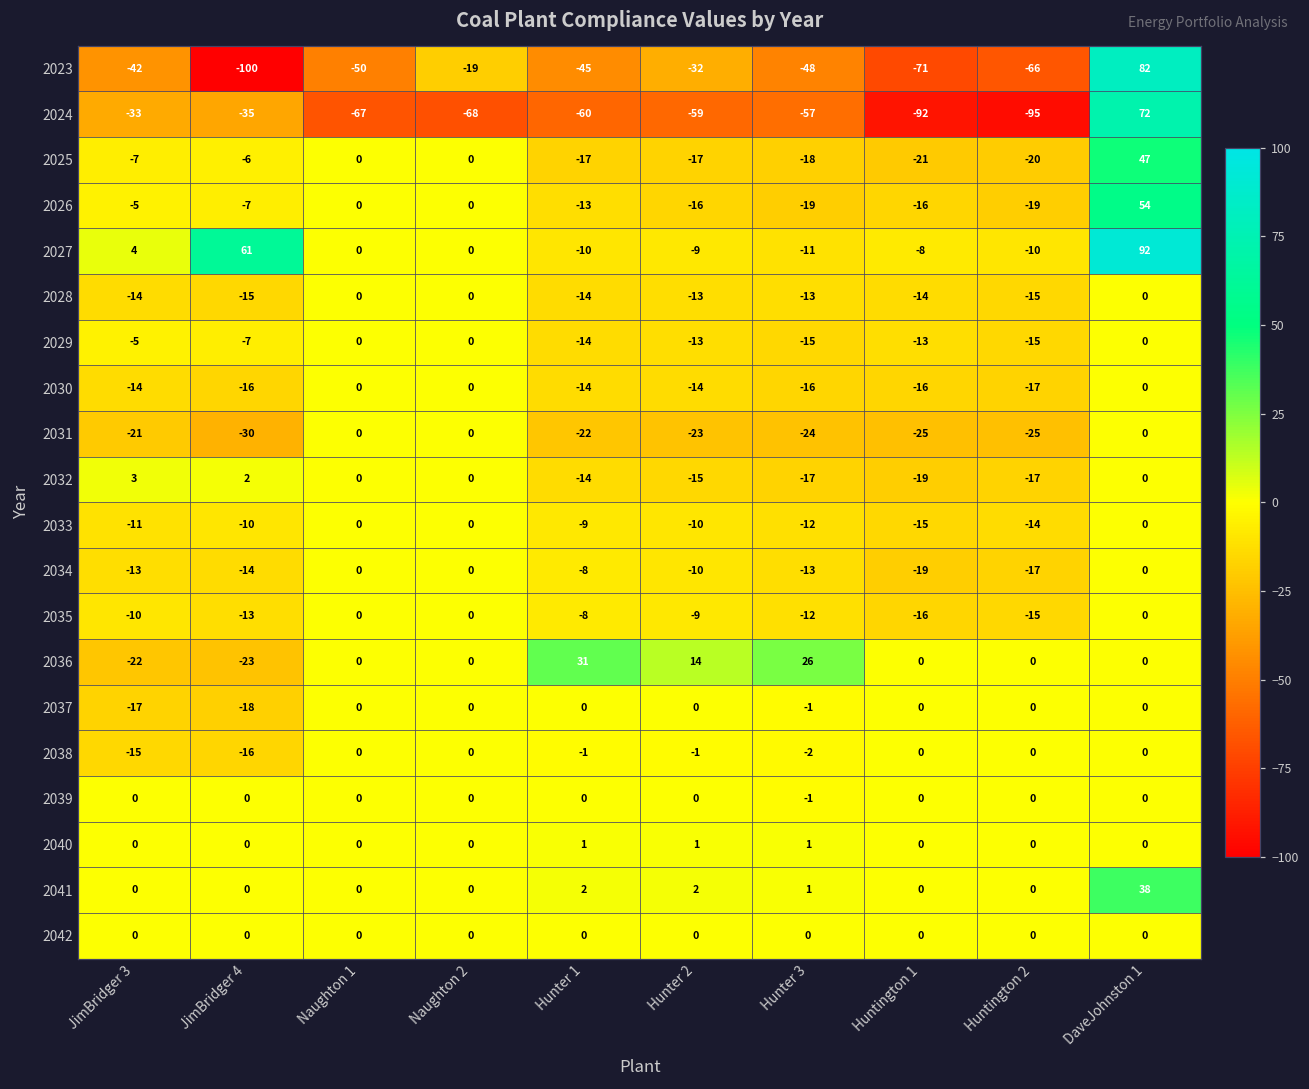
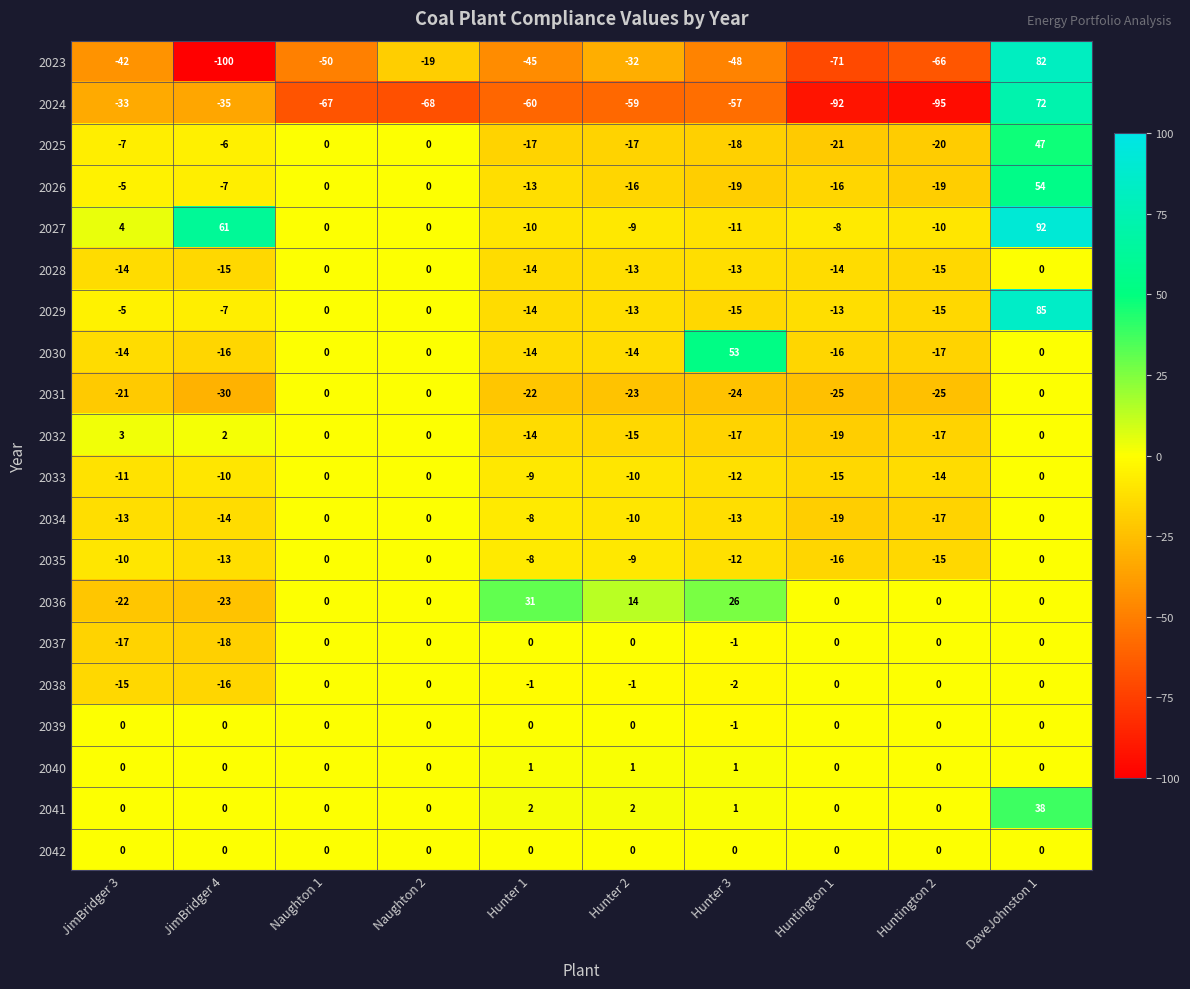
2029, DaveJohnston 1: 0 -> 85
2030, Hunter 3: -16 -> 53
